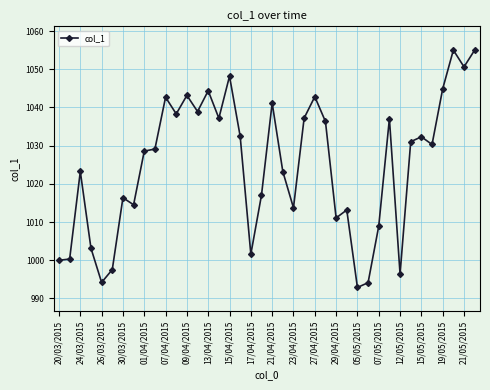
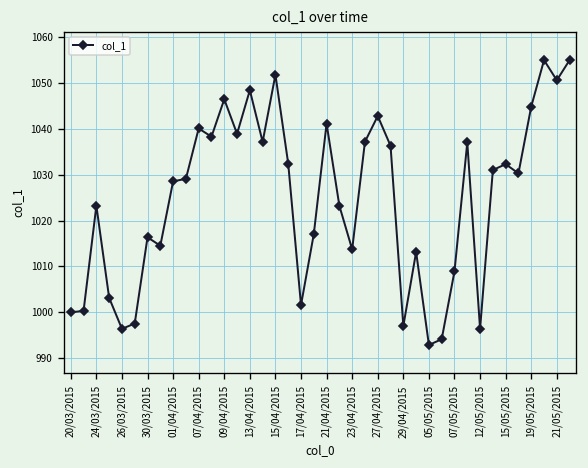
26/03/2015: 994 -> 996
07/04/2015: 1043 -> 1040
09/04/2015: 1043 -> 1046
13/04/2015: 1044 -> 1048
15/04/2015: 1048 -> 1052
29/04/2015: 1011 -> 997
